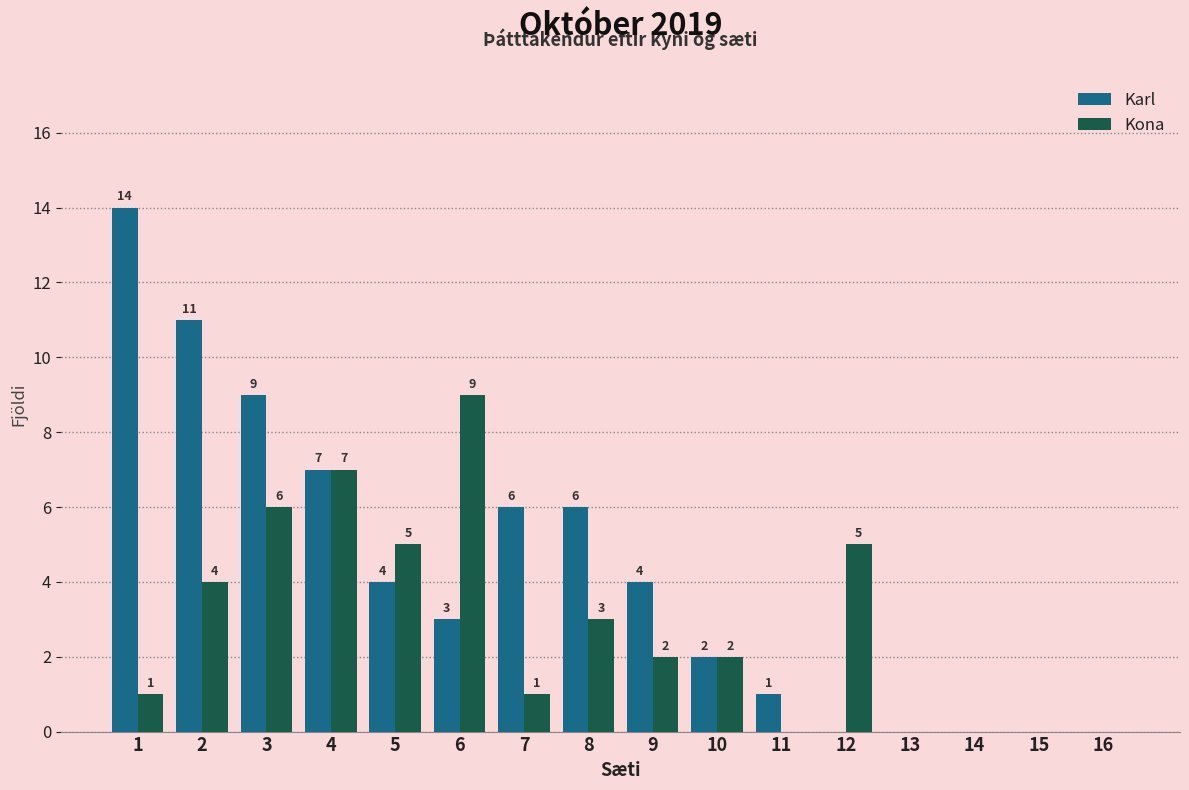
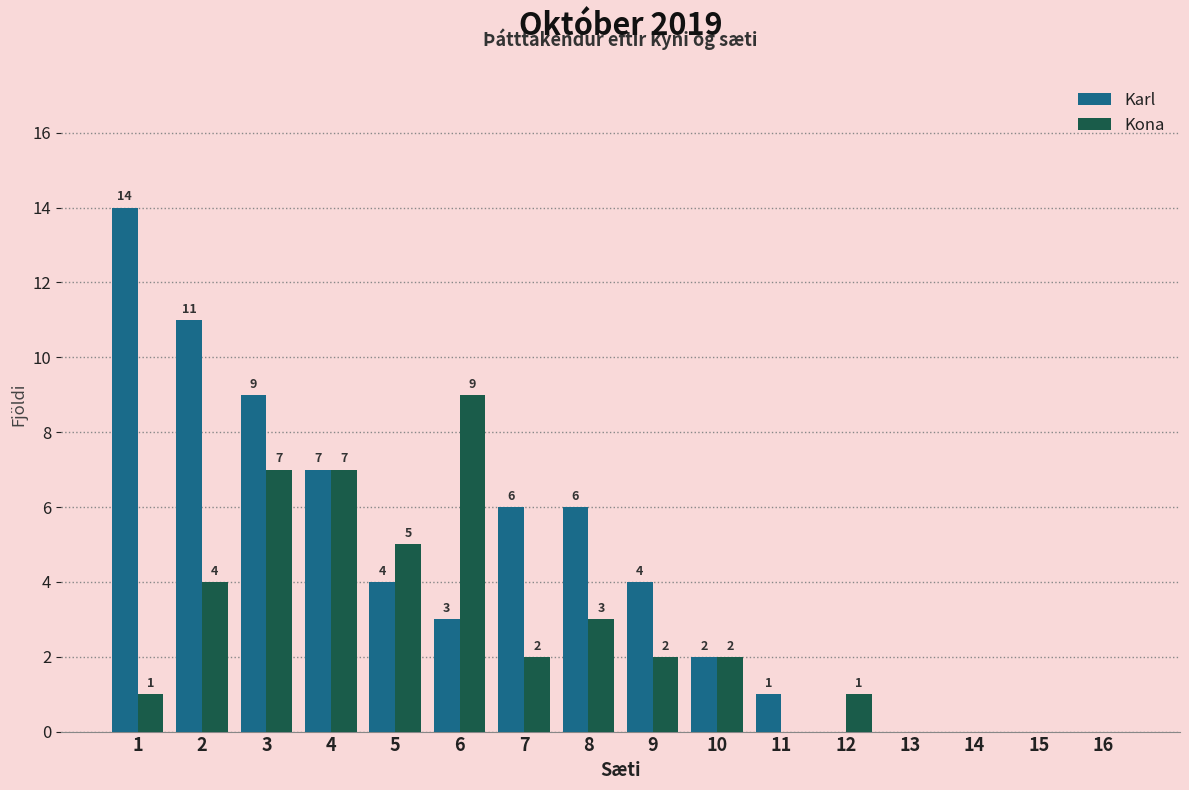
Kona, 3: 6 -> 7
Kona, 7: 1 -> 2
Kona, 12: 5 -> 1
